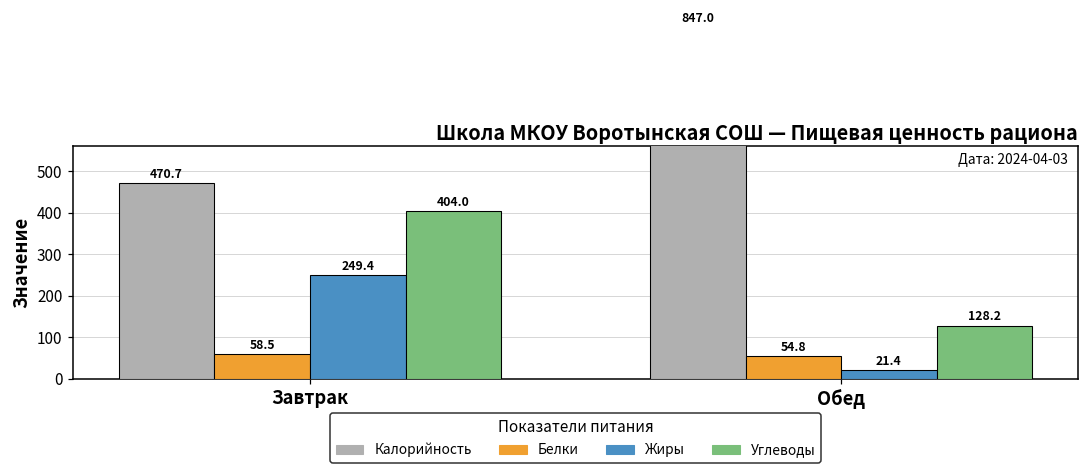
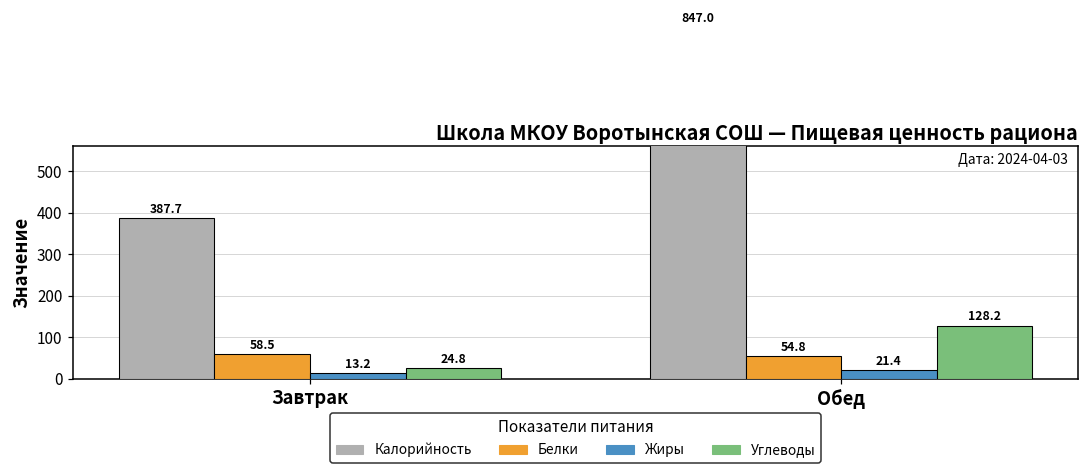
Калорийность, Завтрак: 470.7 -> 387.7
Жиры, Завтрак: 249.4 -> 13.2
Углеводы, Завтрак: 404.0 -> 24.8
